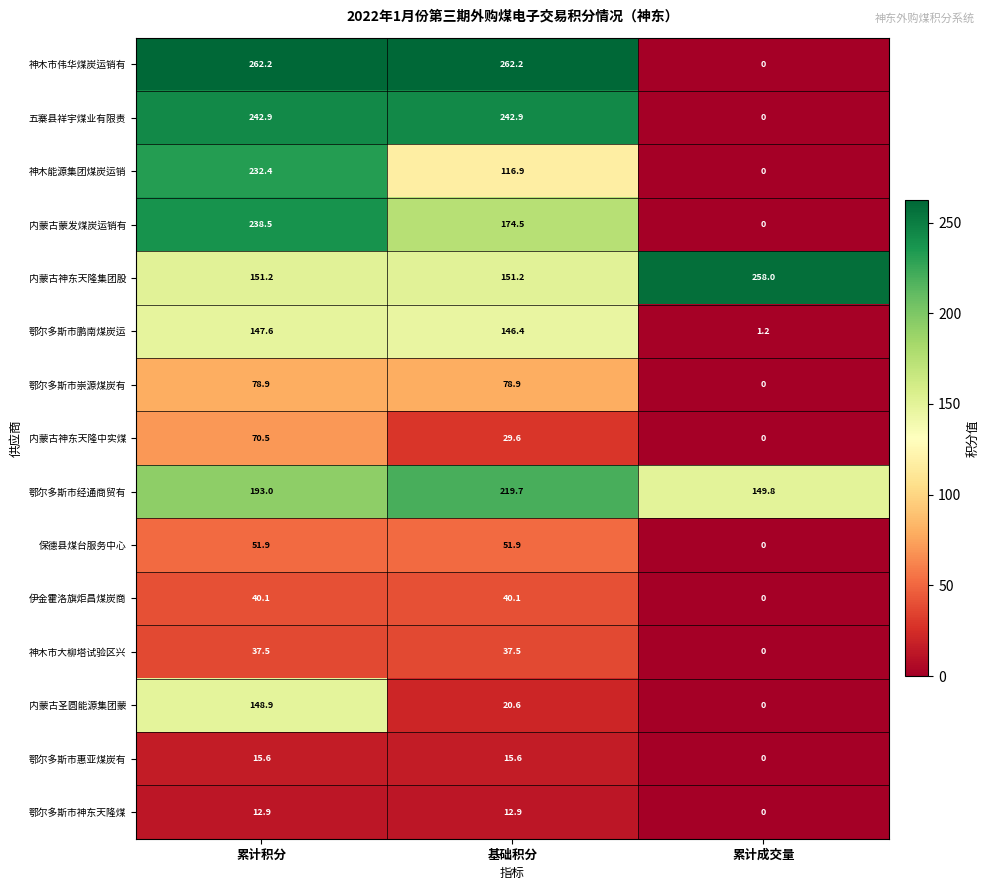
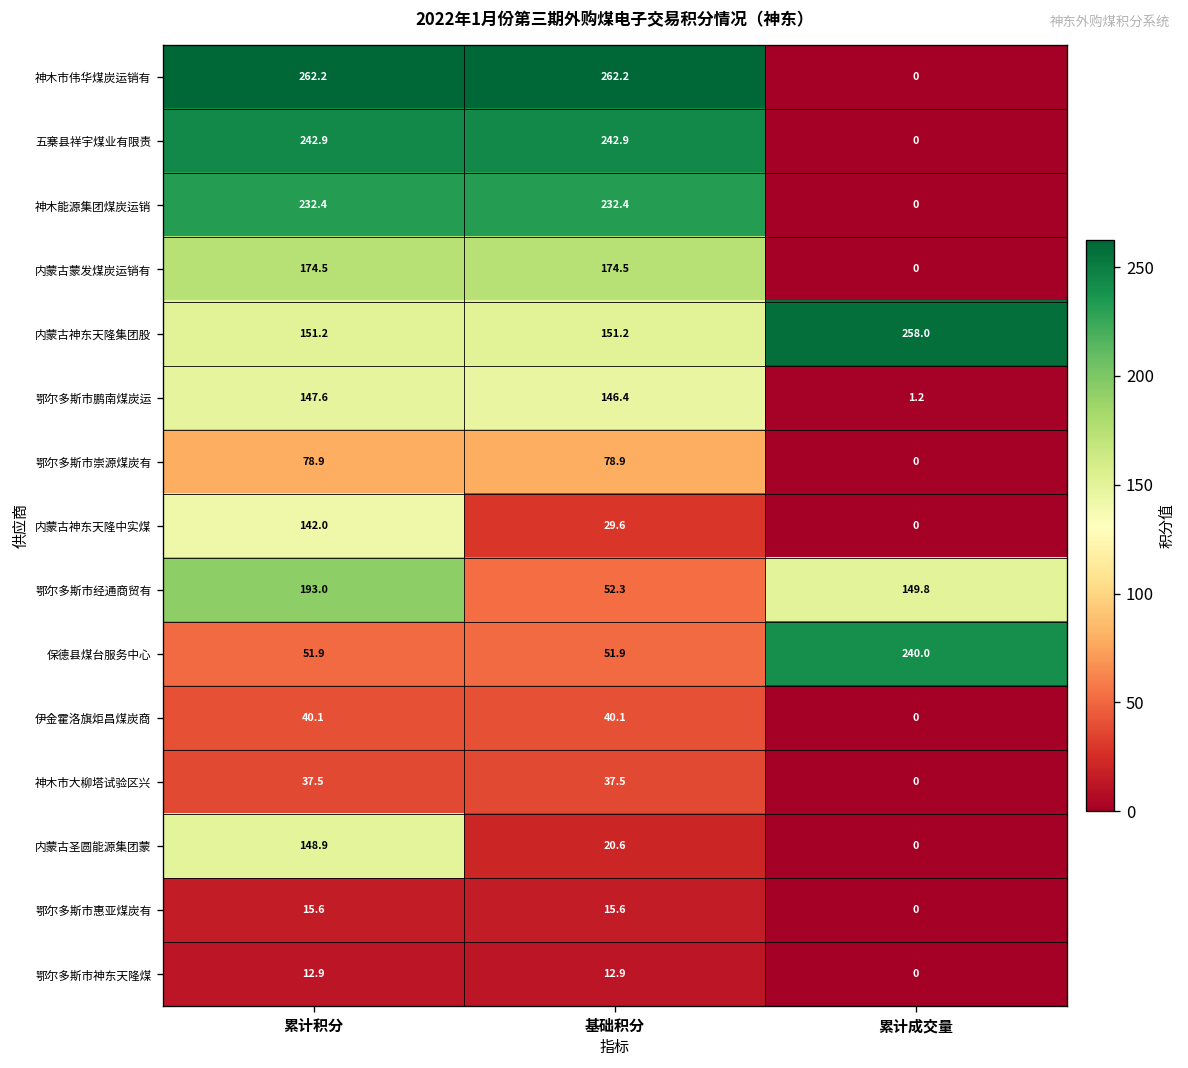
神木能源集团煤炭运销, 基础积分: 116.9 -> 232.4
内蒙古蒙发煤炭运销有, 累计积分: 238.5 -> 174.5
内蒙古神东天隆中实煤, 累计积分: 70.5 -> 142.0
鄂尔多斯市经通商贸有, 基础积分: 219.7 -> 52.3
保德县煤台服务中心, 累计成交量: 0 -> 240.0
